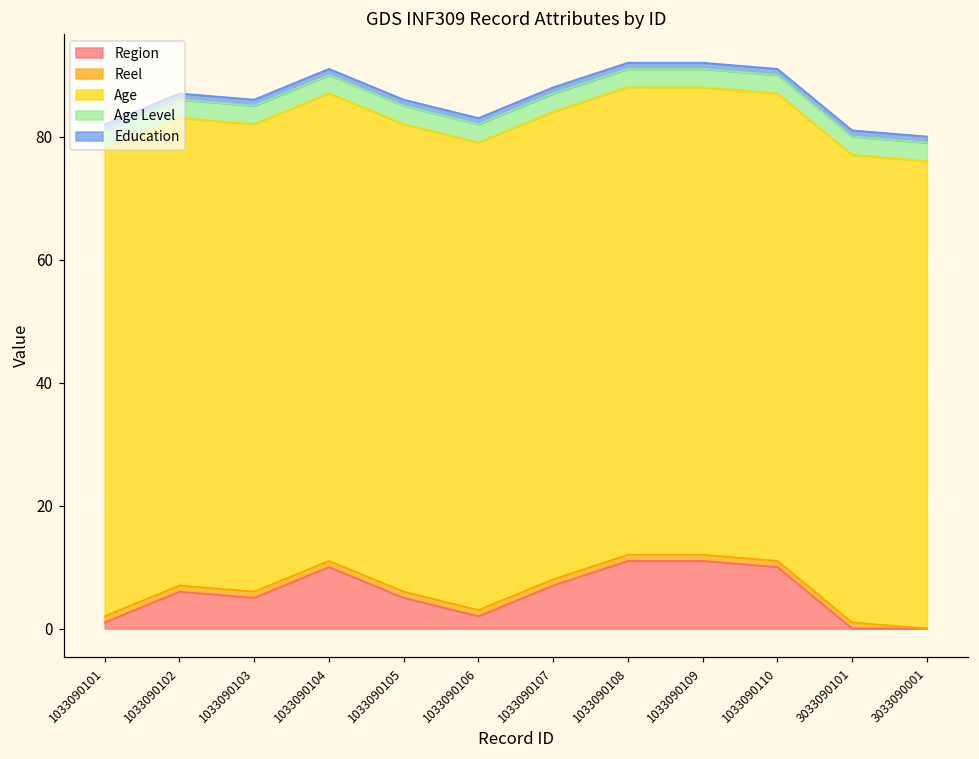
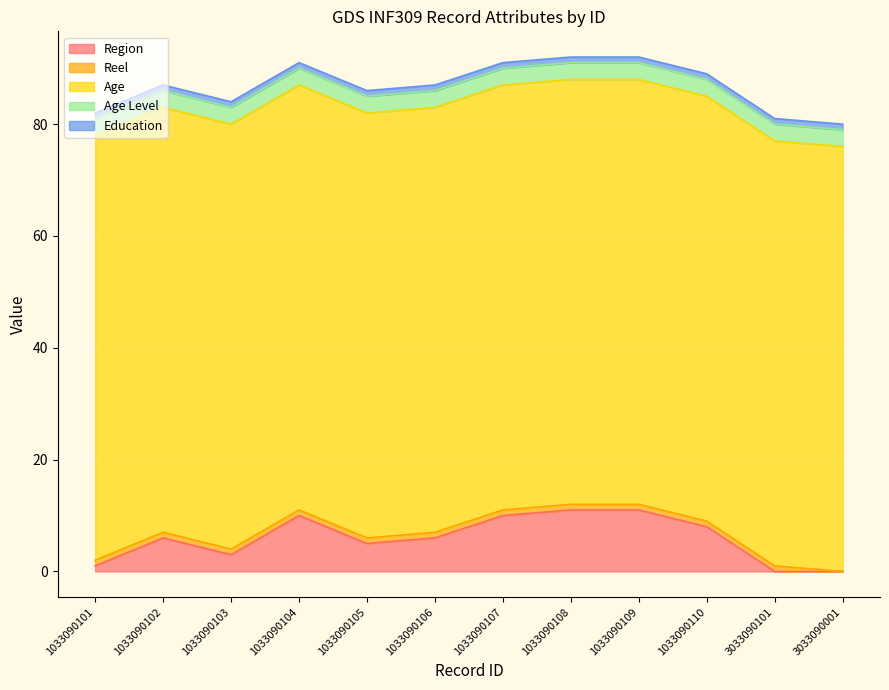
Region, 1033090103: 5 -> 3
Region, 1033090106: 2 -> 6
Region, 1033090107: 7 -> 10
Region, 1033090110: 10 -> 8
